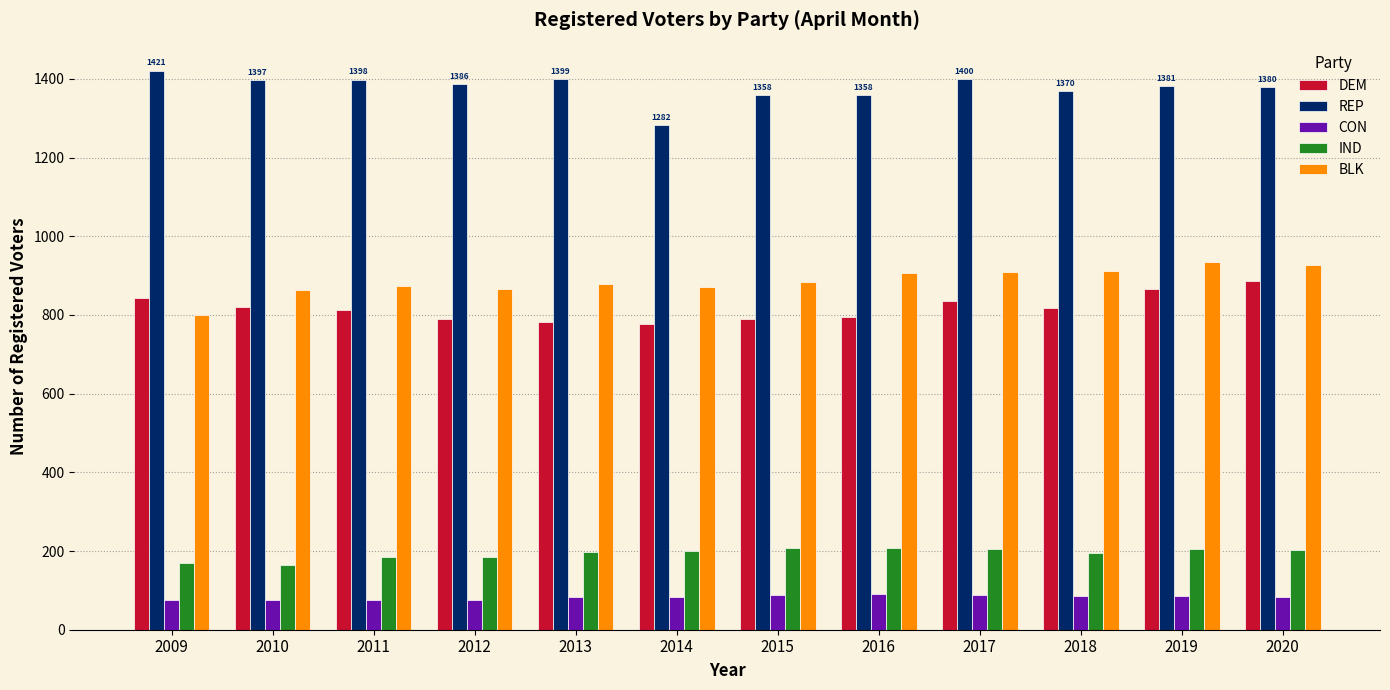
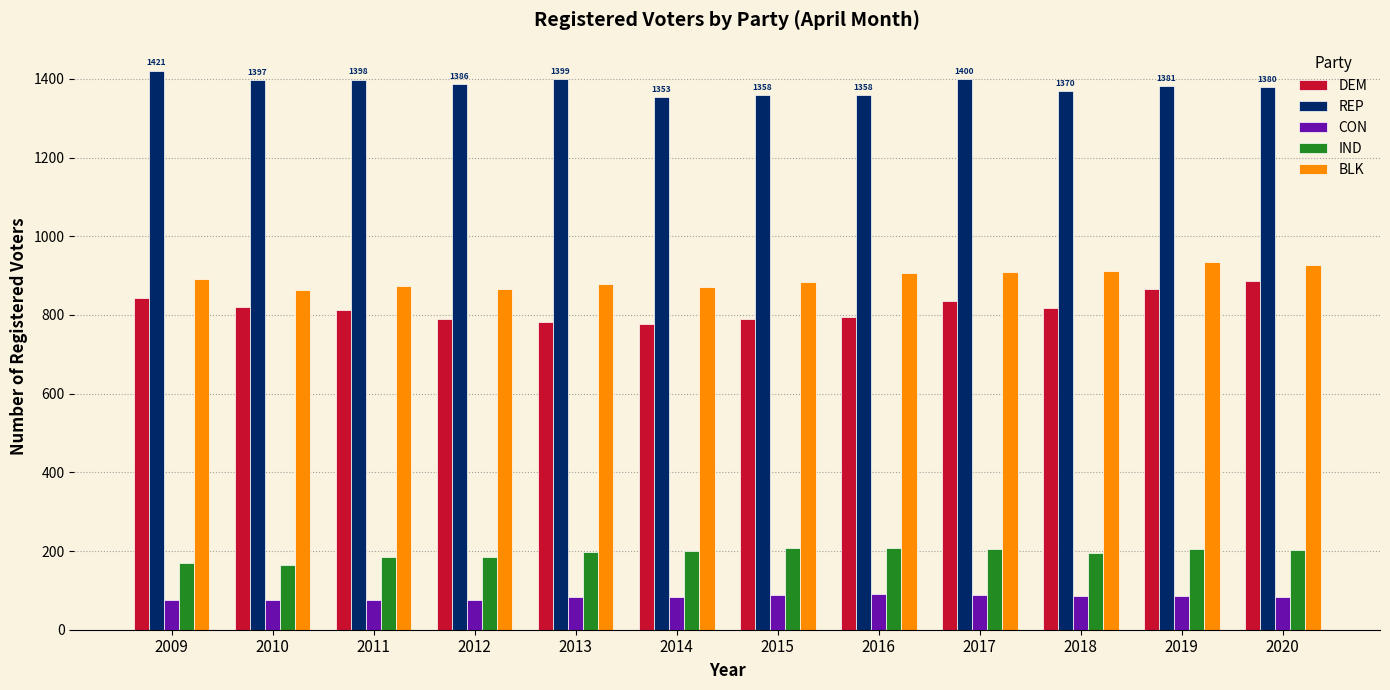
BLK, 2009: 800 -> 890
REP, 2014: 1282 -> 1353
